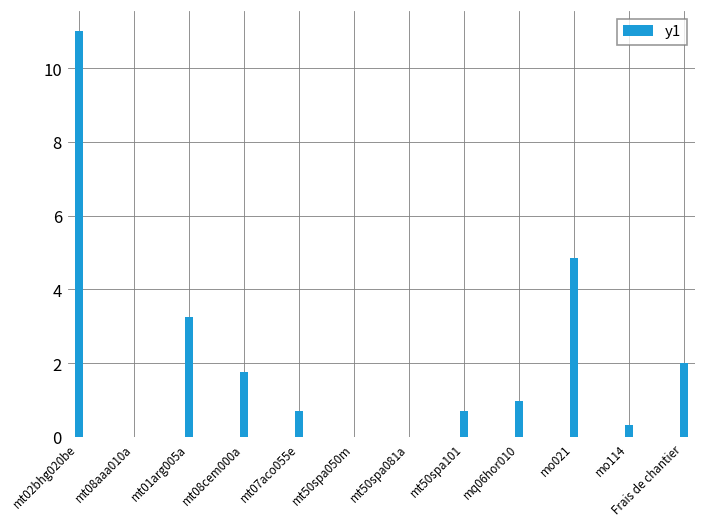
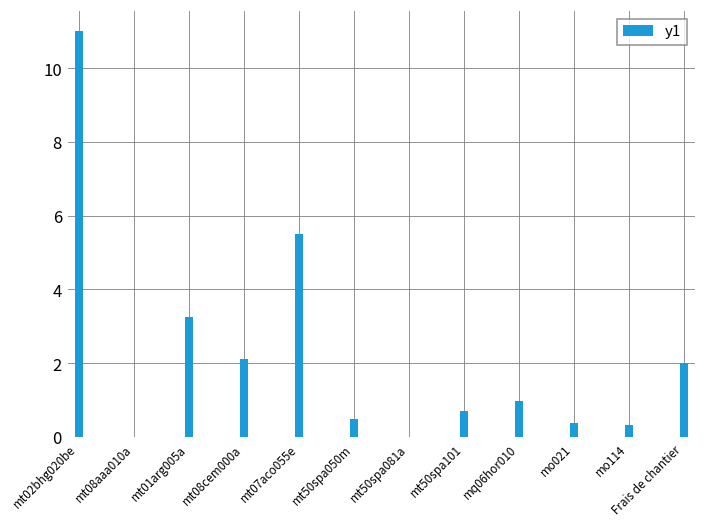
mt08cem000a: 1.8 -> 2.1
mt07aco055e: 0.7 -> 5.5
mt50spa050m: 0.0 -> 0.5
mo021: 4.8 -> 0.4
